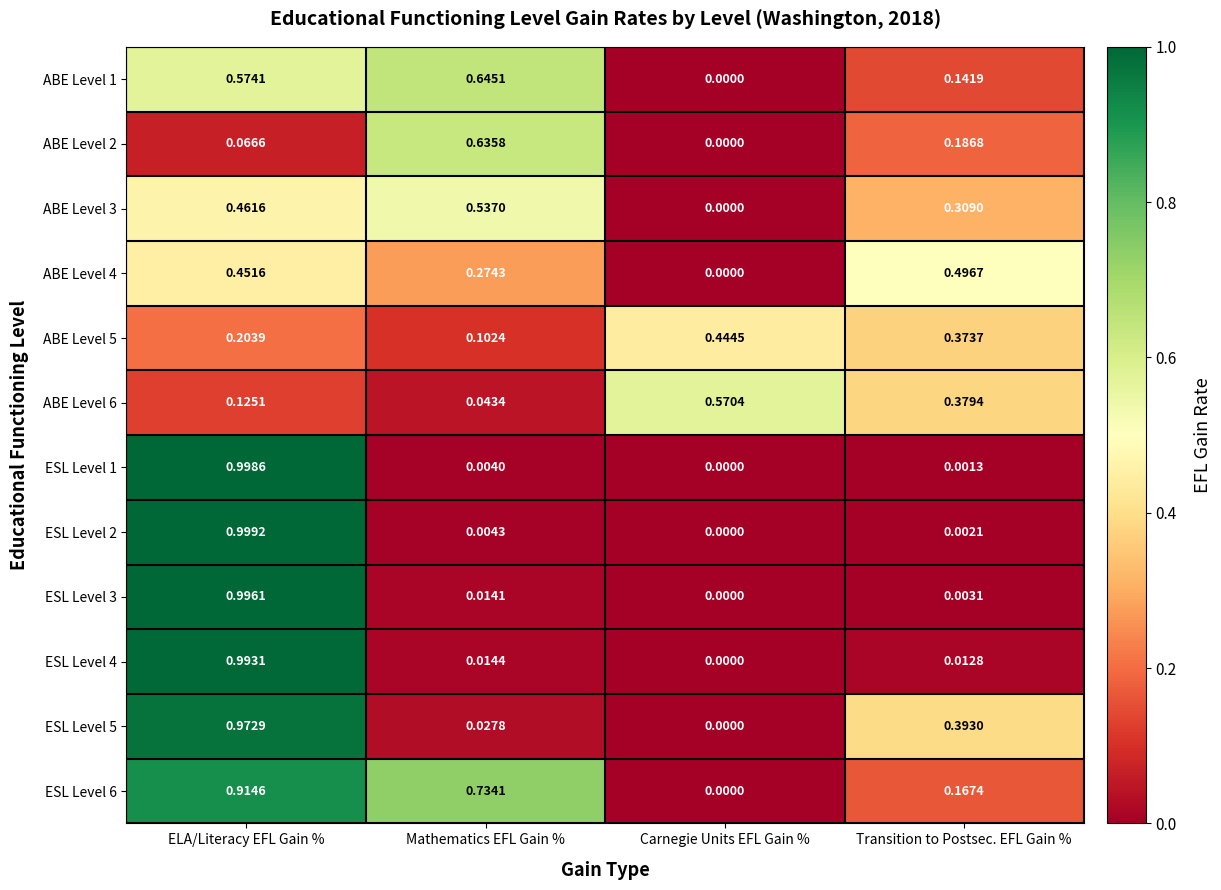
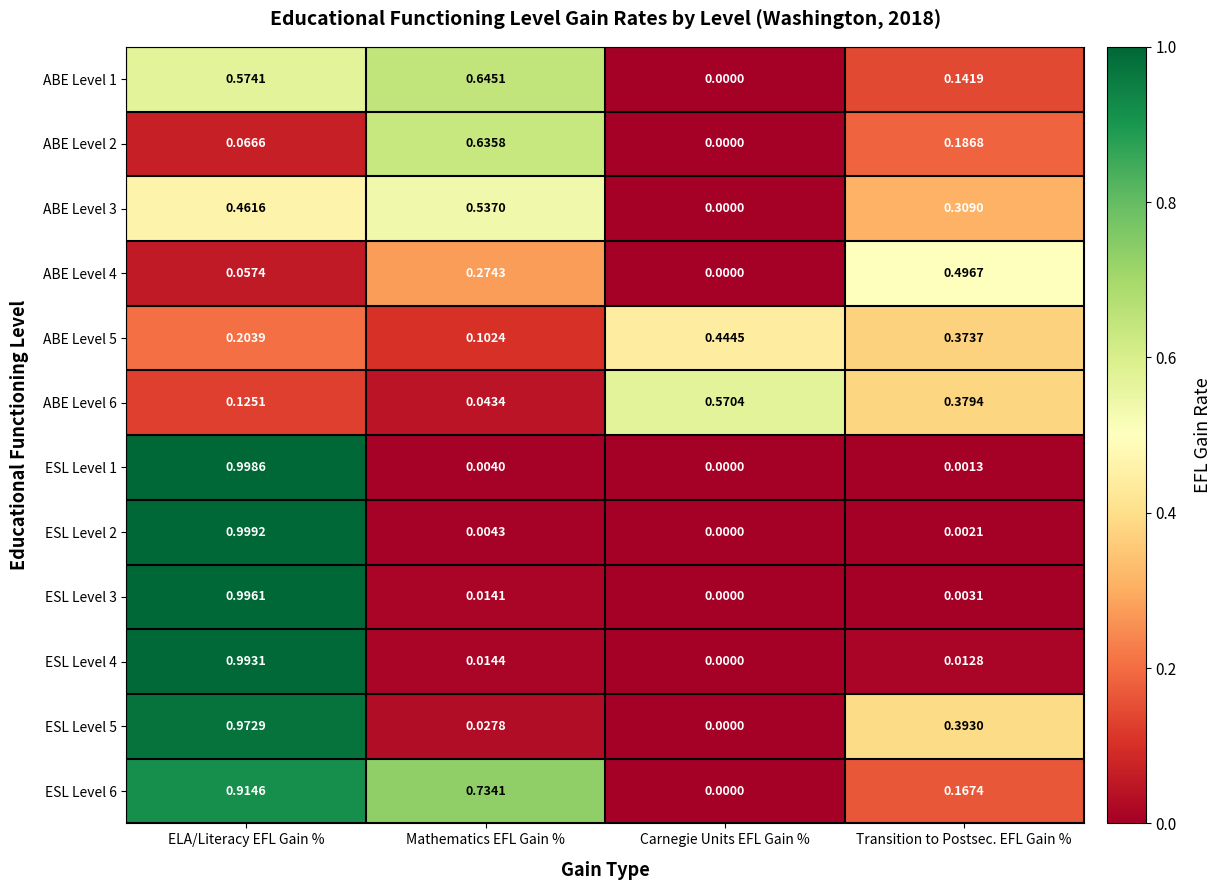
ABE Level 4, ELA/Literacy EFL Gain %: 0.4516 -> 0.0574
